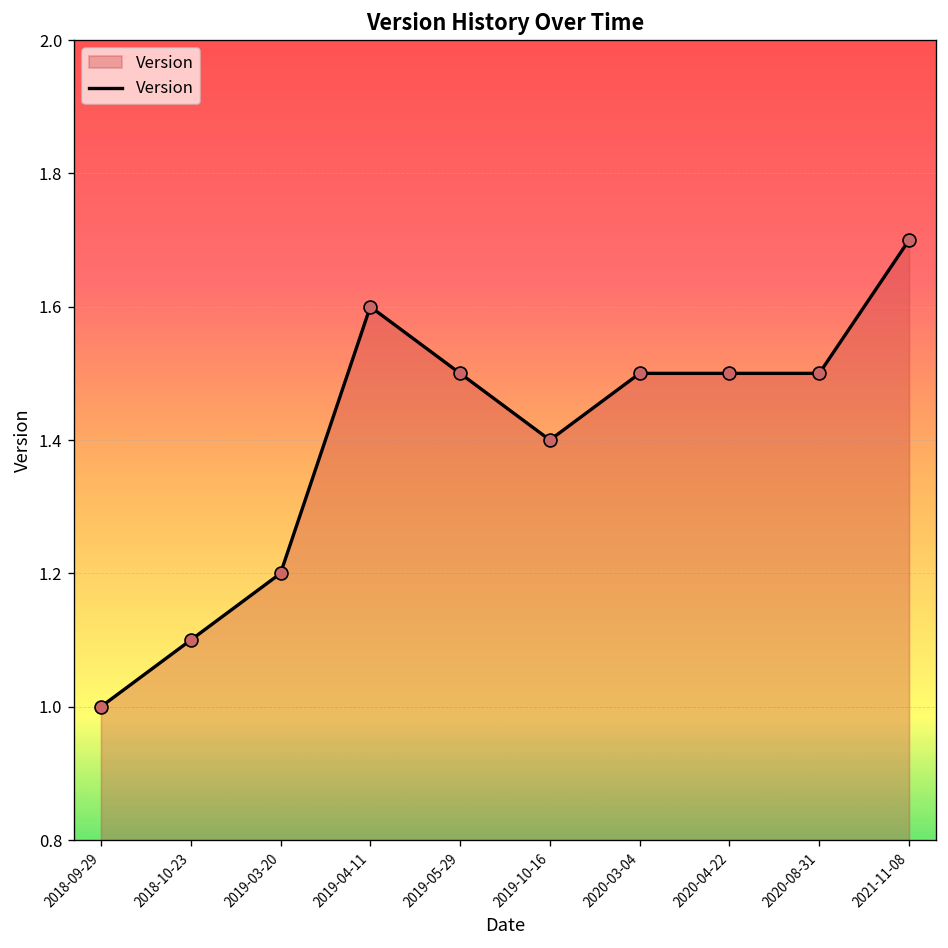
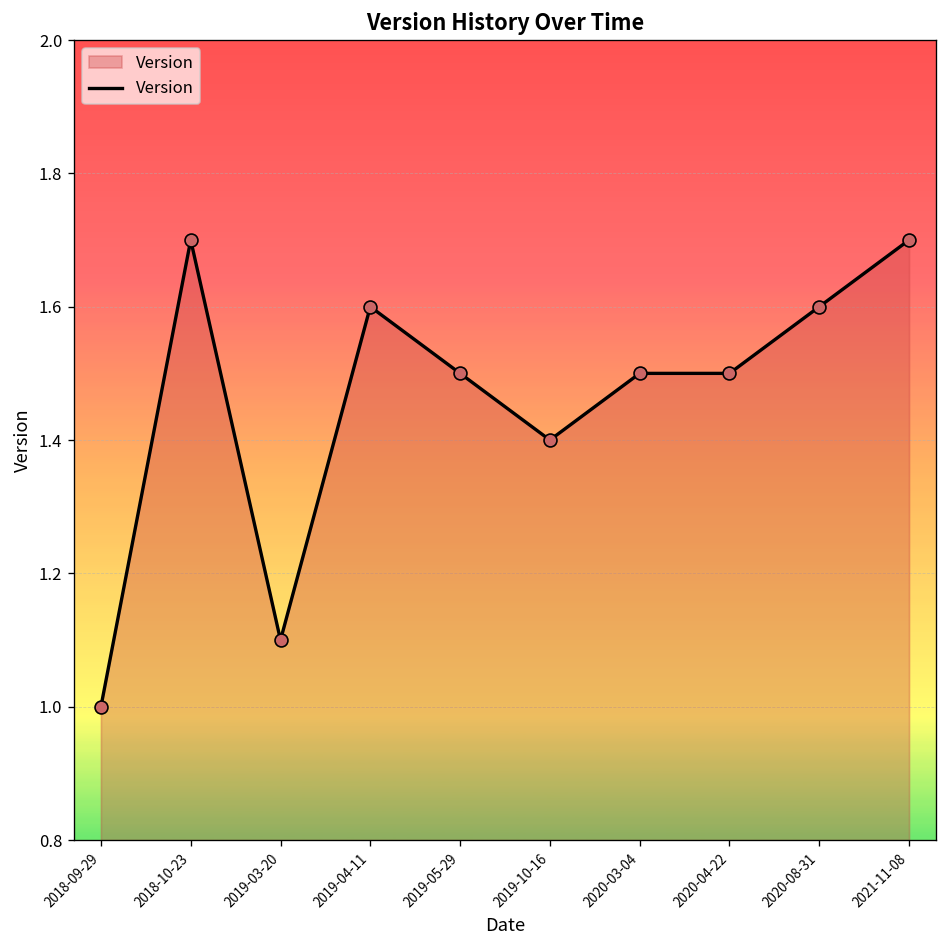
2018-10-23: 1.1 -> 1.7
2019-03-20: 1.2 -> 1.1
2020-08-31: 1.5 -> 1.6
